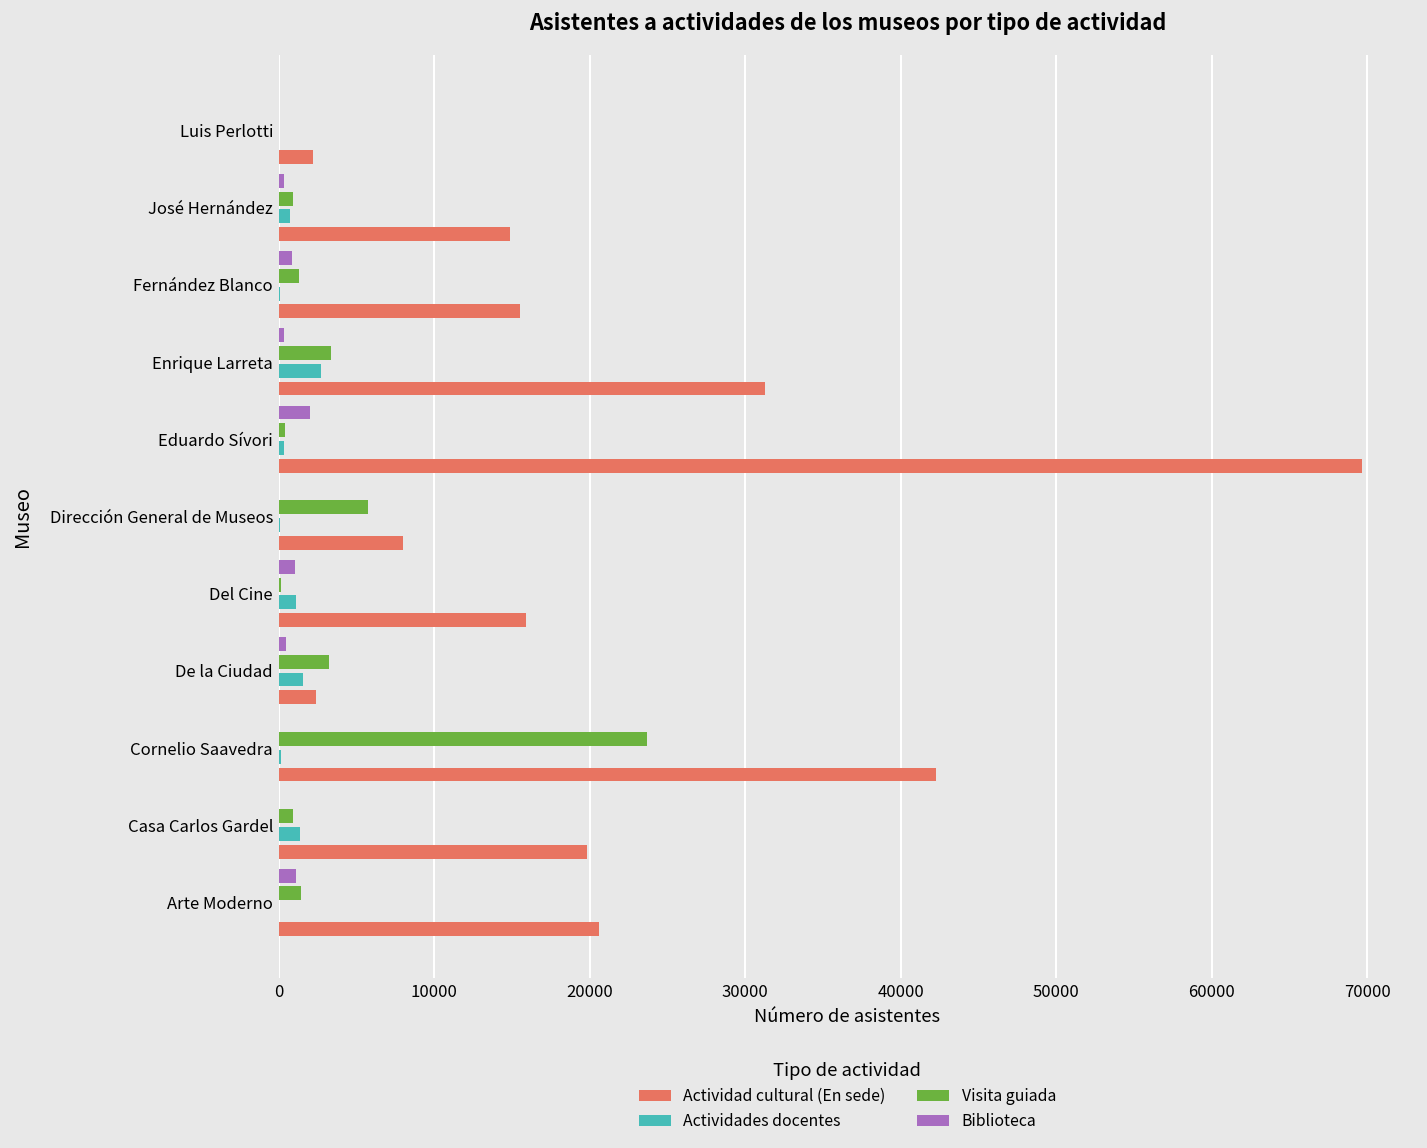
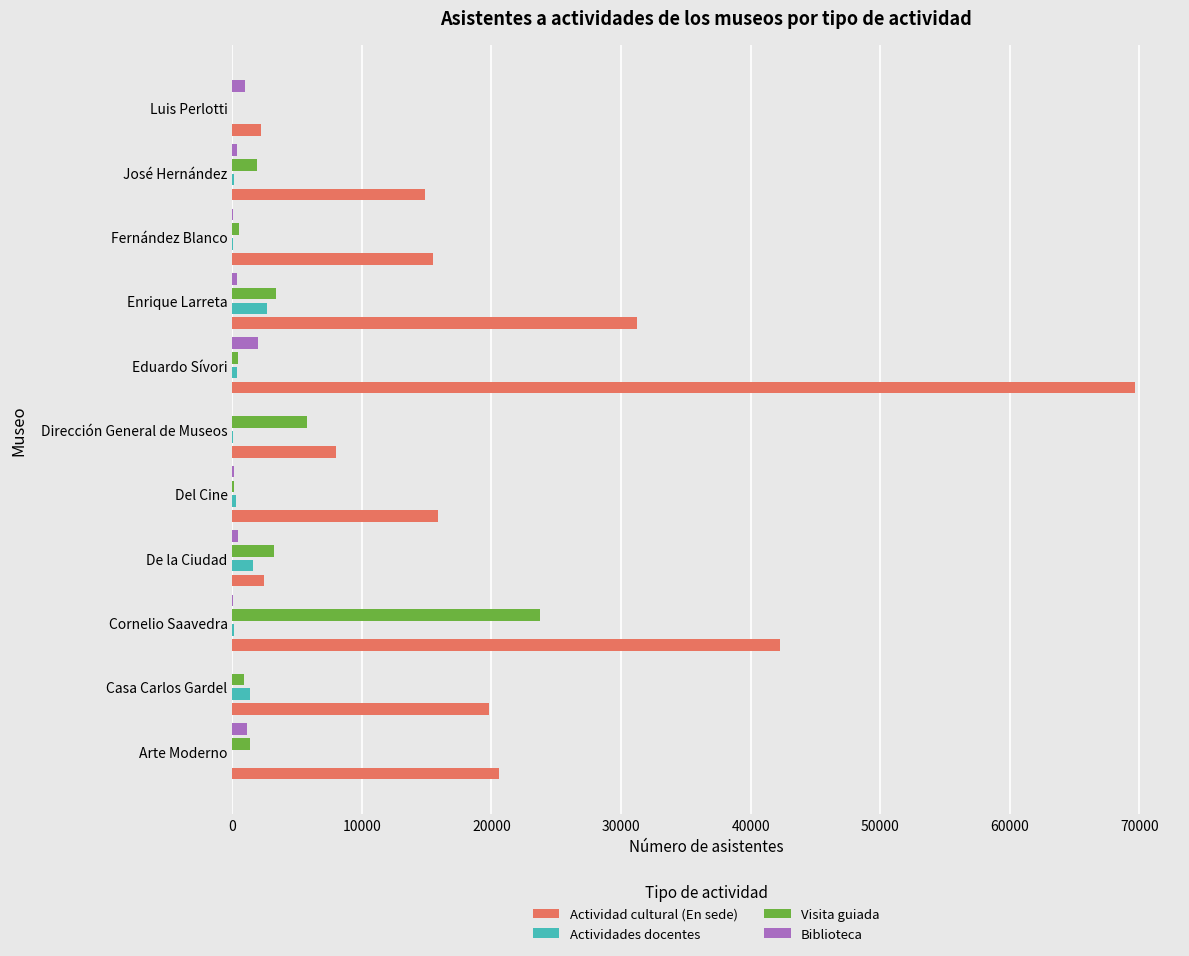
Biblioteca, Luis Perlotti: 0 -> 900
Visita guiada, José Hernández: 900 -> 1900
Actividades docentes, José Hernández: 700 -> 100
Biblioteca, Fernández Blanco: 900 -> 100
Visita guiada, Fernández Blanco: 1300 -> 500
Biblioteca, Del Cine: 1000 -> 100
Actividades docentes, Del Cine: 1100 -> 300
